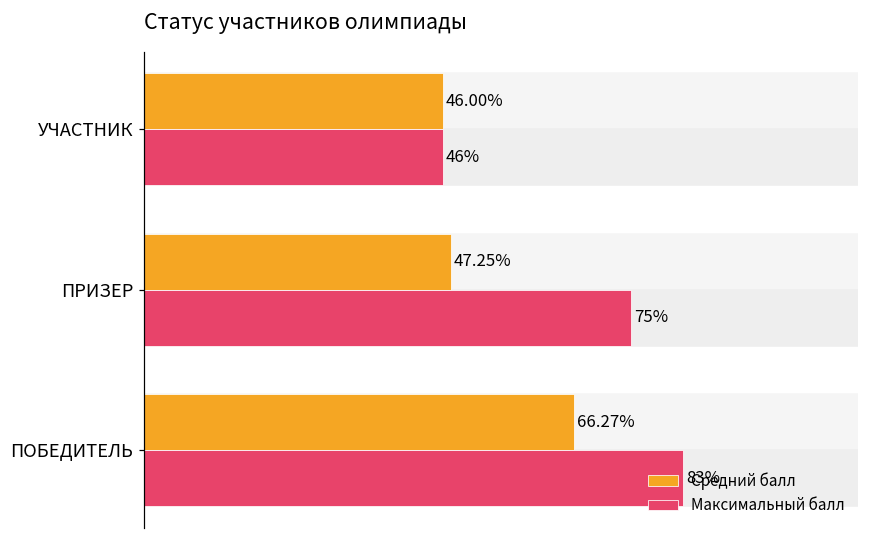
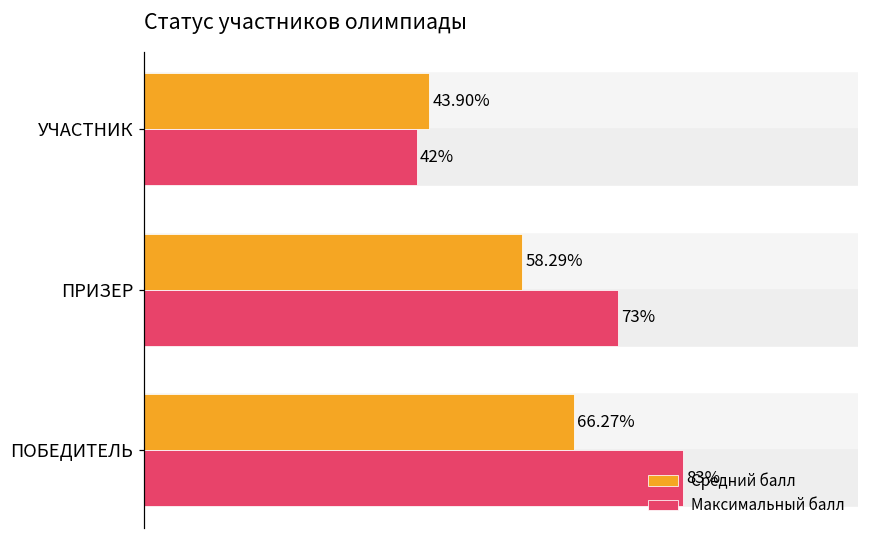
Средний балл, УЧАСТНИК: 46.00% -> 43.90%
Максимальный балл, УЧАСТНИК: 46% -> 42%
Средний балл, ПРИЗЕР: 47.25% -> 58.29%
Максимальный балл, ПРИЗЕР: 75% -> 73%
